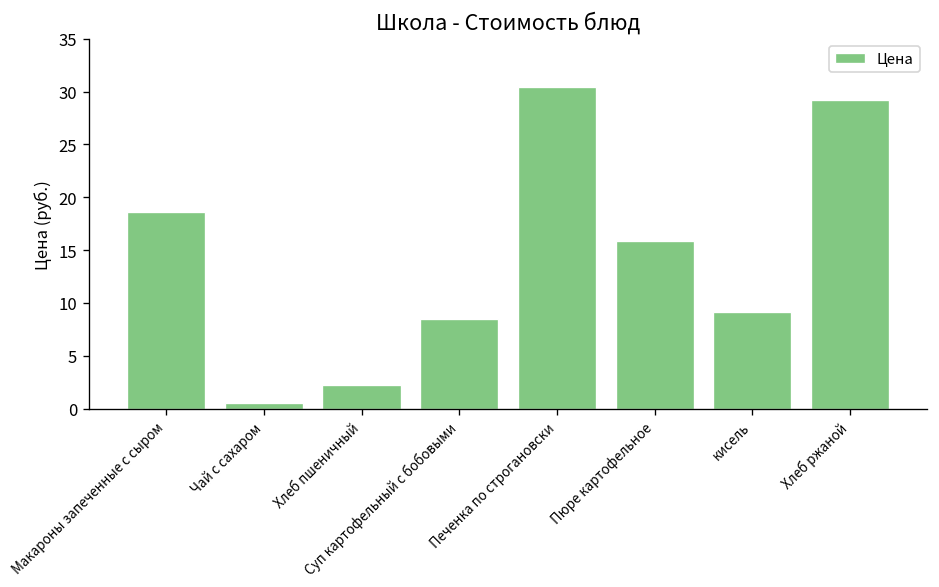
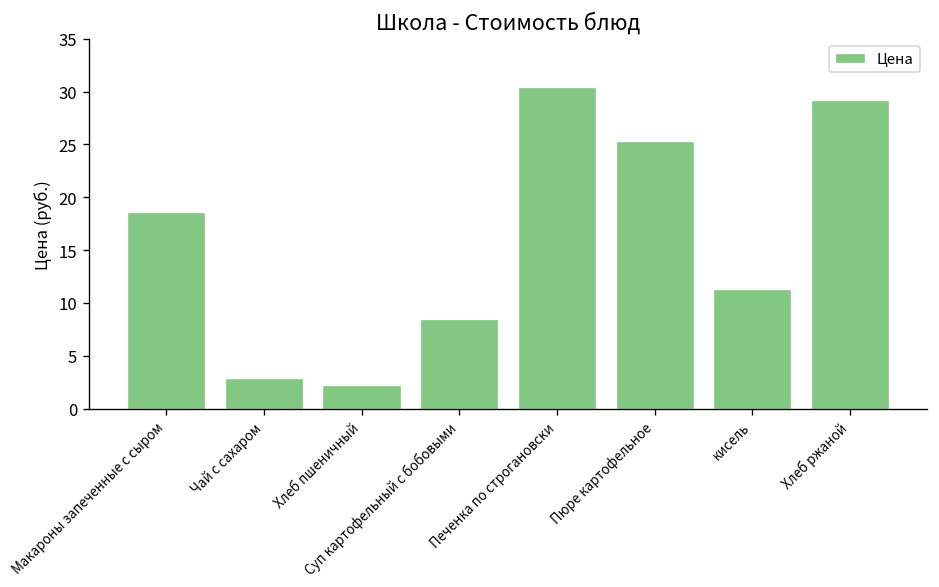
Чай с сахаром: 1 -> 3
Пюре картофельное: 16 -> 25
кисель: 9 -> 11
